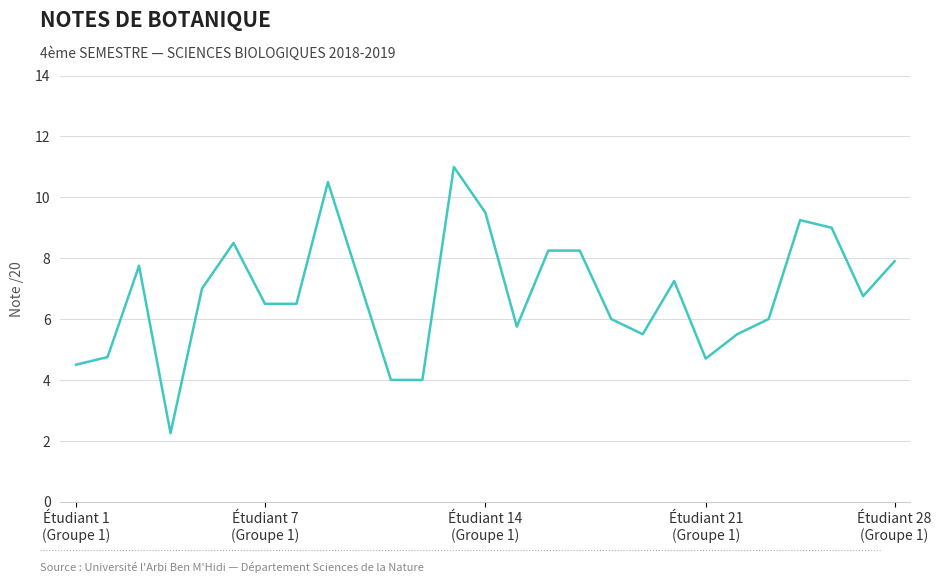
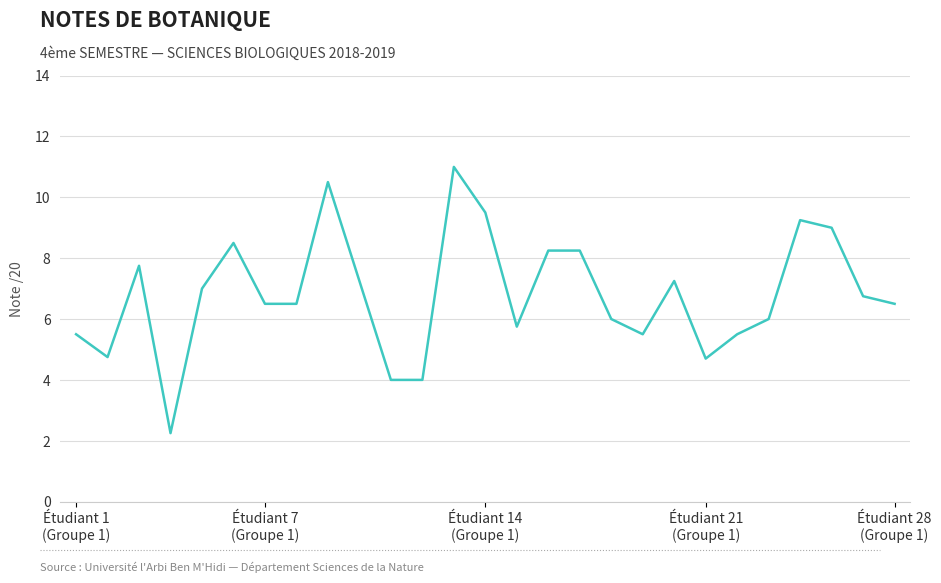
Étudiant 1 (Groupe 1): 4.5 -> 5.5
Étudiant 28 (Groupe 1): 7.9 -> 6.5
